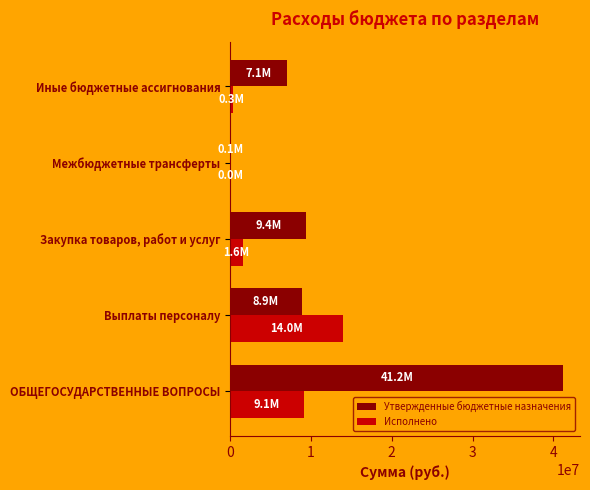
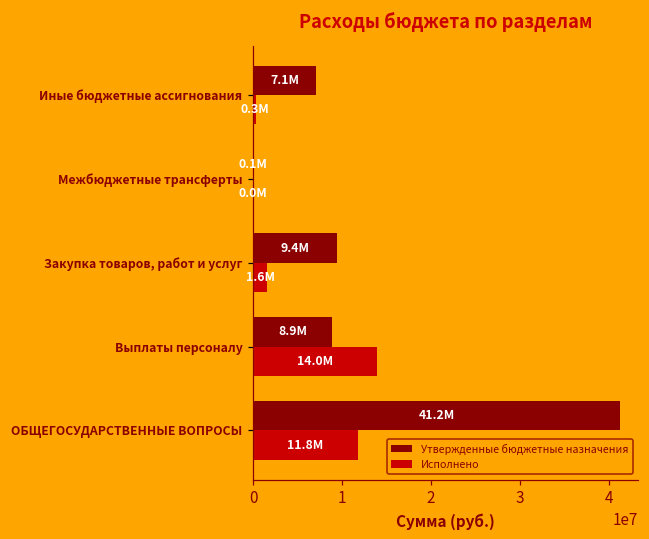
Исполнено, ОБЩЕГОСУДАРСТВЕННЫЕ ВОПРОСЫ: 9.1M -> 11.8M
